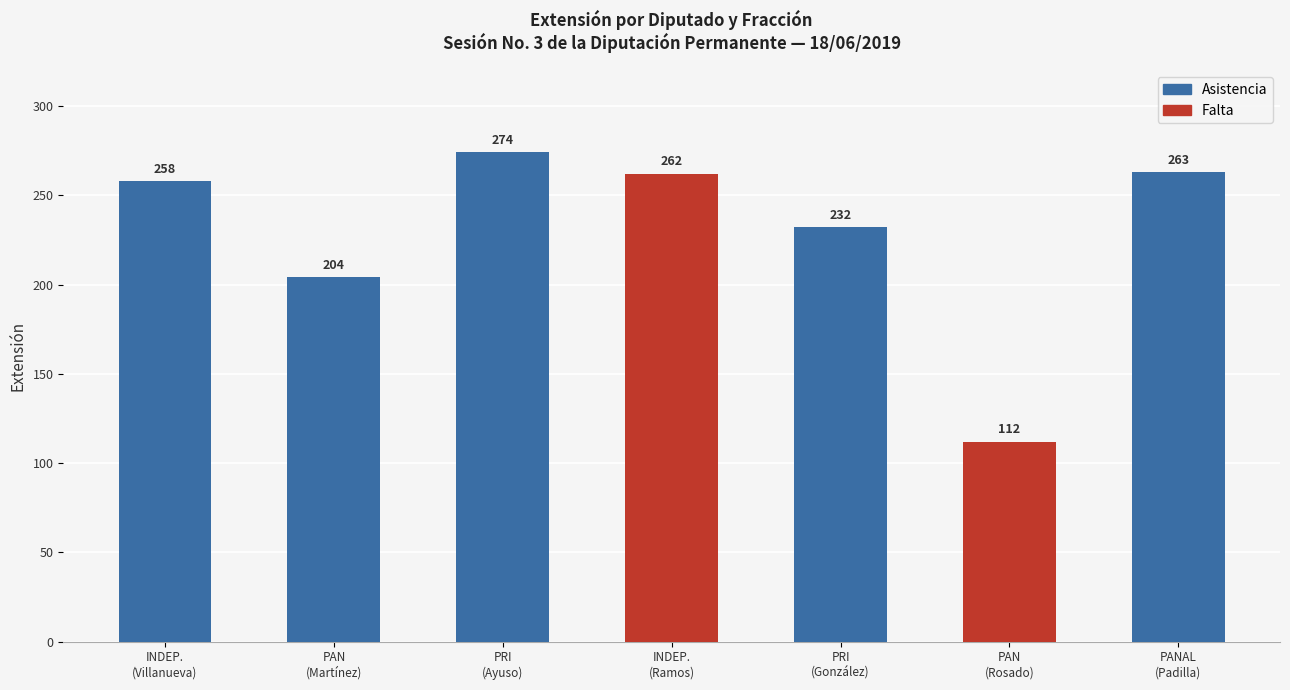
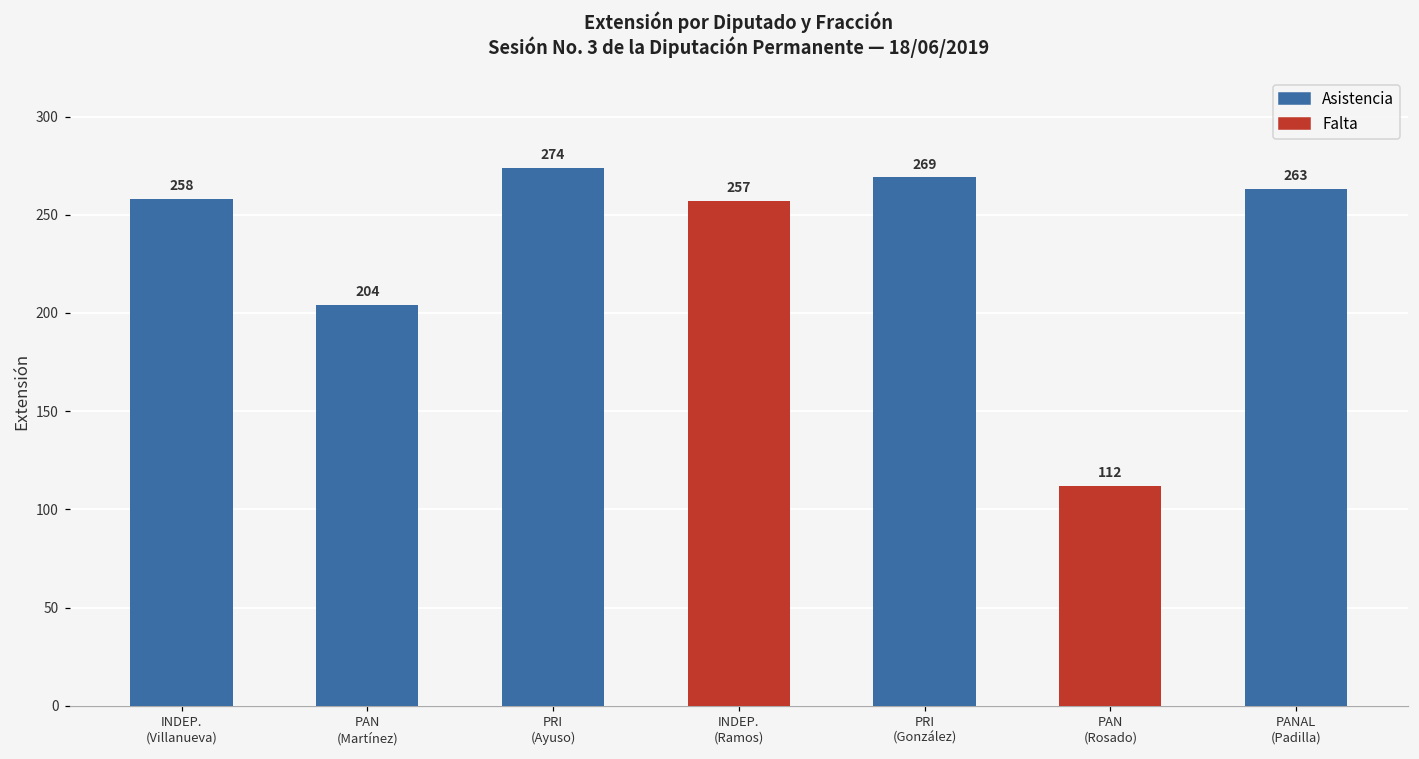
INDEP. (Ramos): 262 -> 257
PRI (González): 232 -> 269
